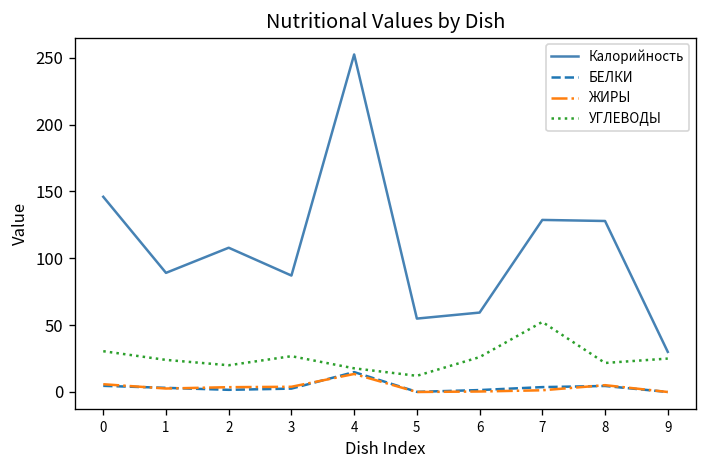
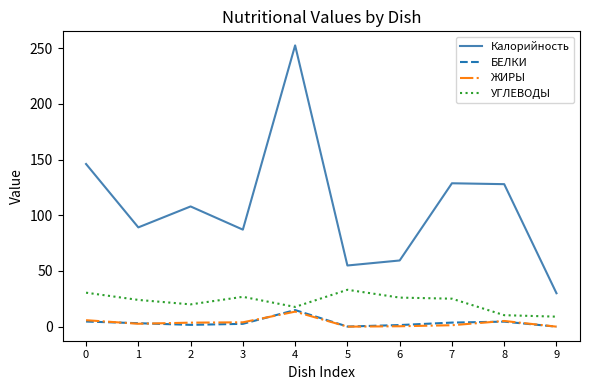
УГЛЕВОДЫ, 5: 12 -> 33
УГЛЕВОДЫ, 7: 52 -> 25
УГЛЕВОДЫ, 8: 22 -> 10
УГЛЕВОДЫ, 9: 25 -> 9
